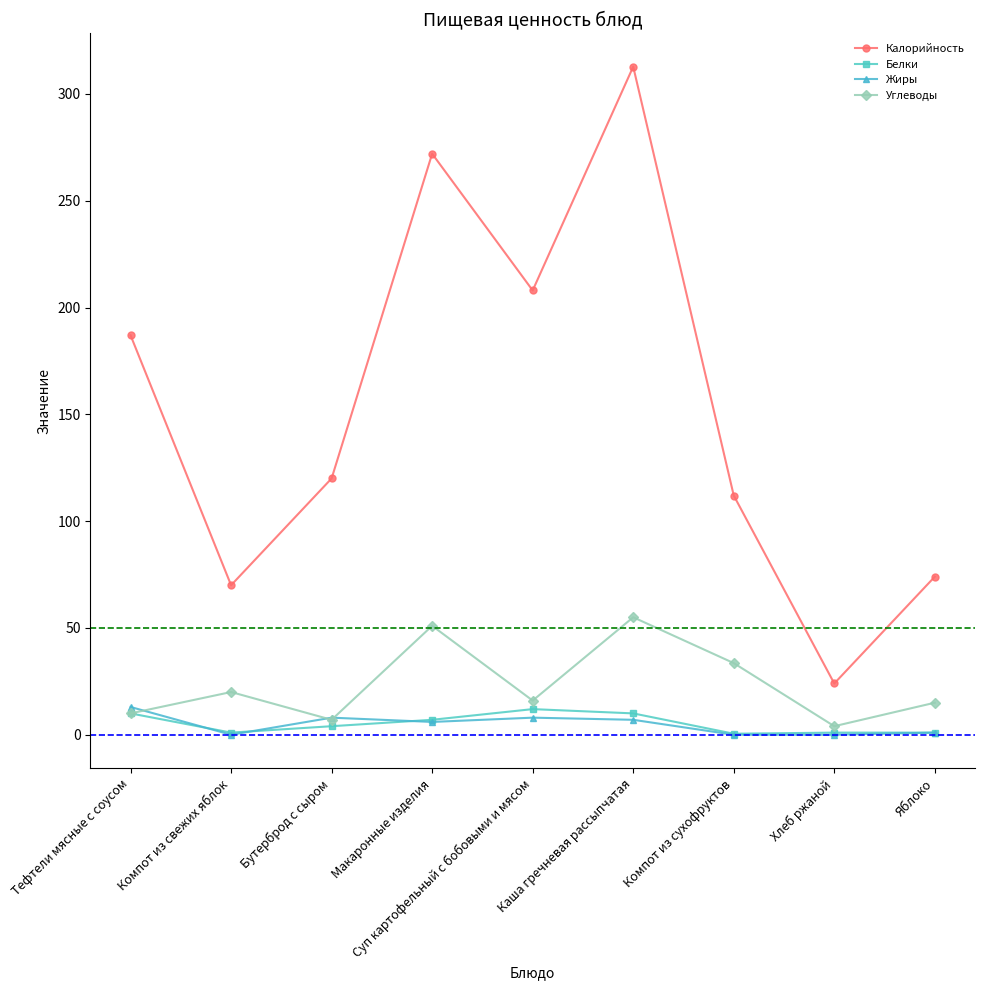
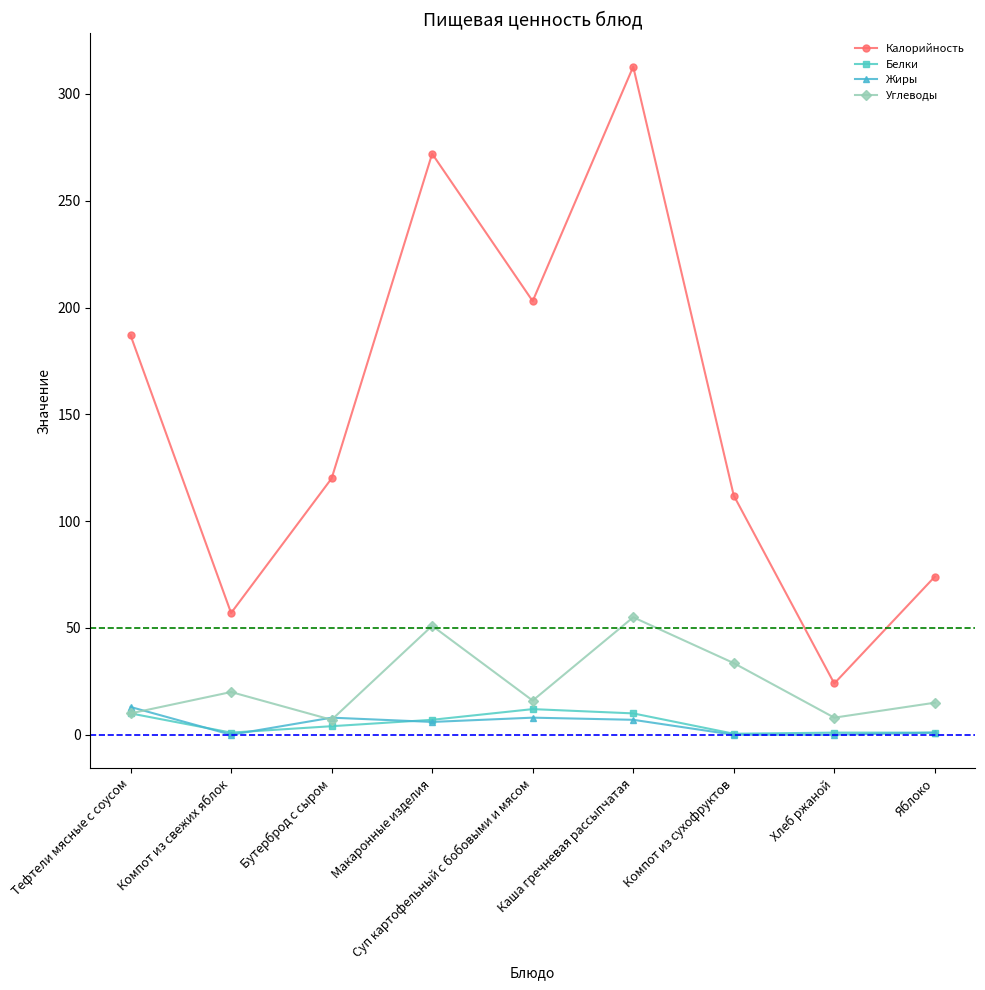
Калорийность, Компот из свежих яблок: 70 -> 57
Калорийность, Суп картофельный с бобовыми и мясом: 208 -> 203
Углеводы, Хлеб ржаной: 4 -> 8
